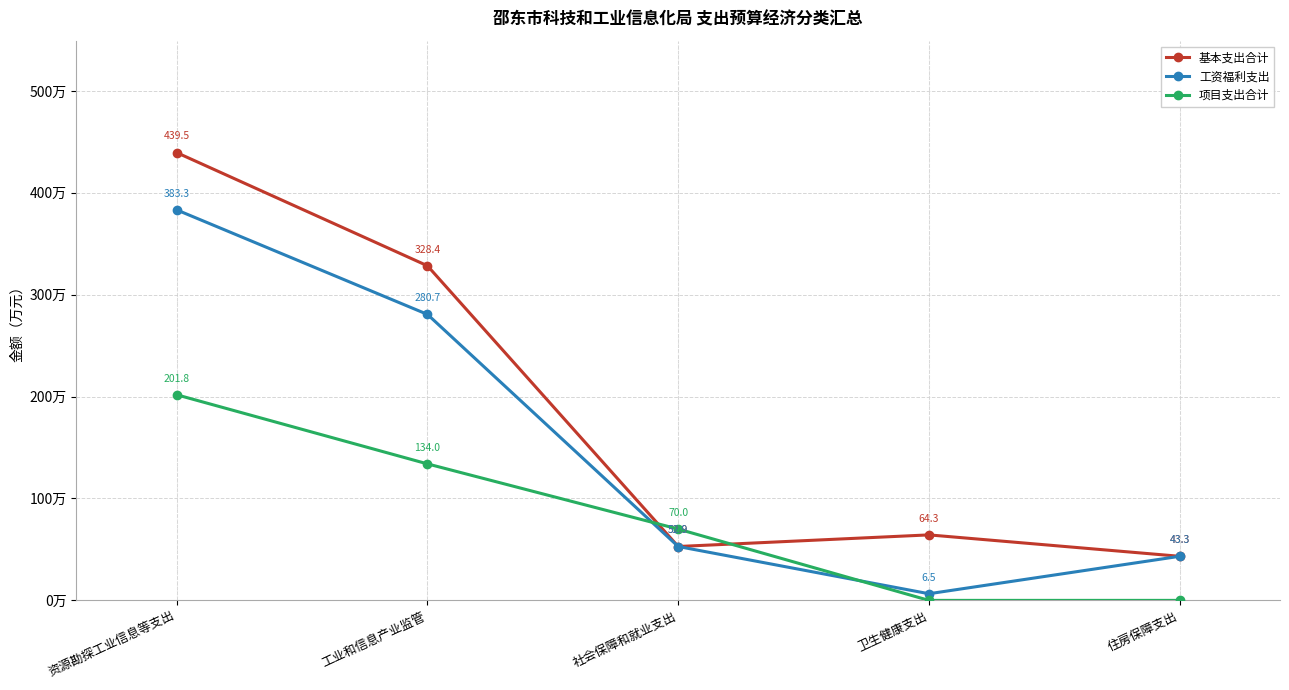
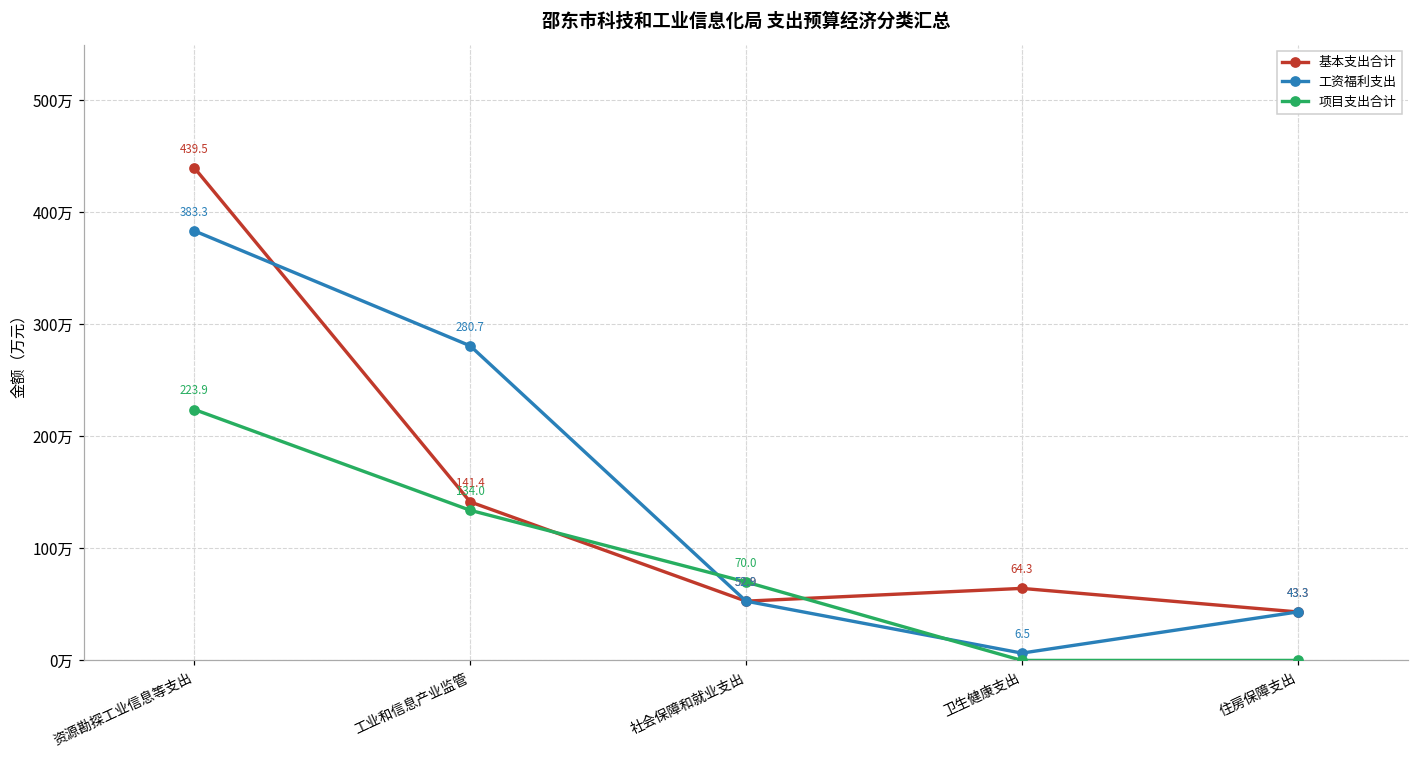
项目支出合计, 资源勘探工业信息等支出: 201.8 -> 223.9
基本支出合计, 工业和信息产业监管: 328.4 -> 141.4
